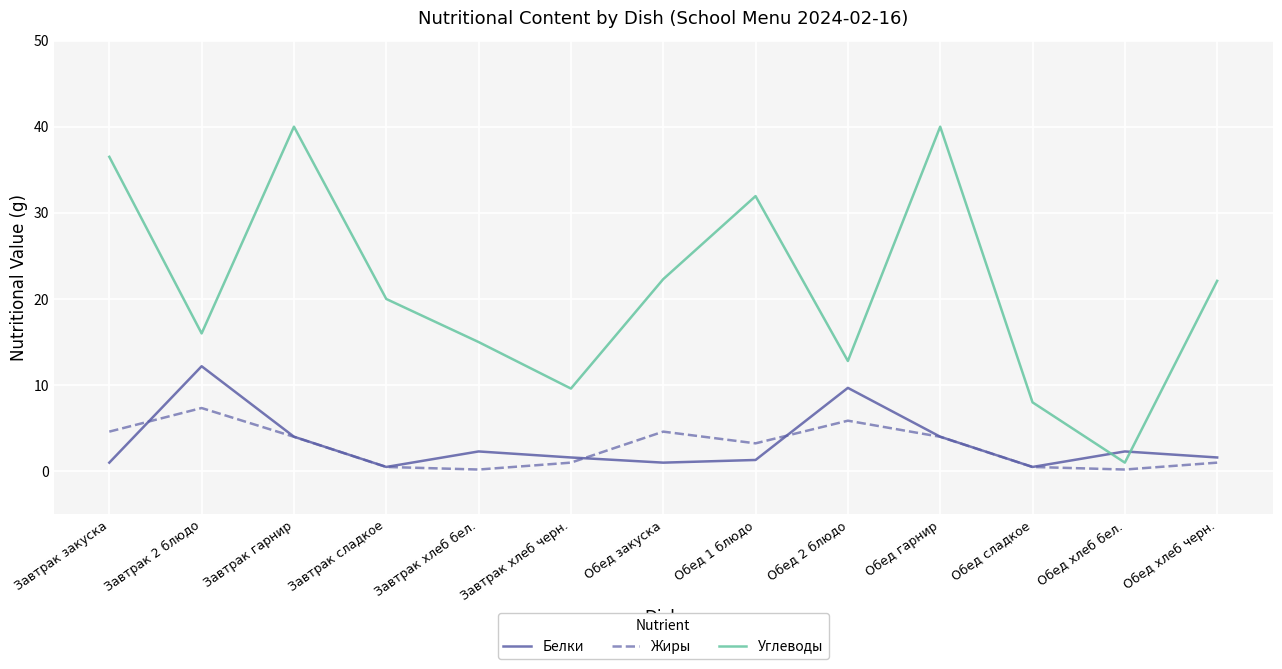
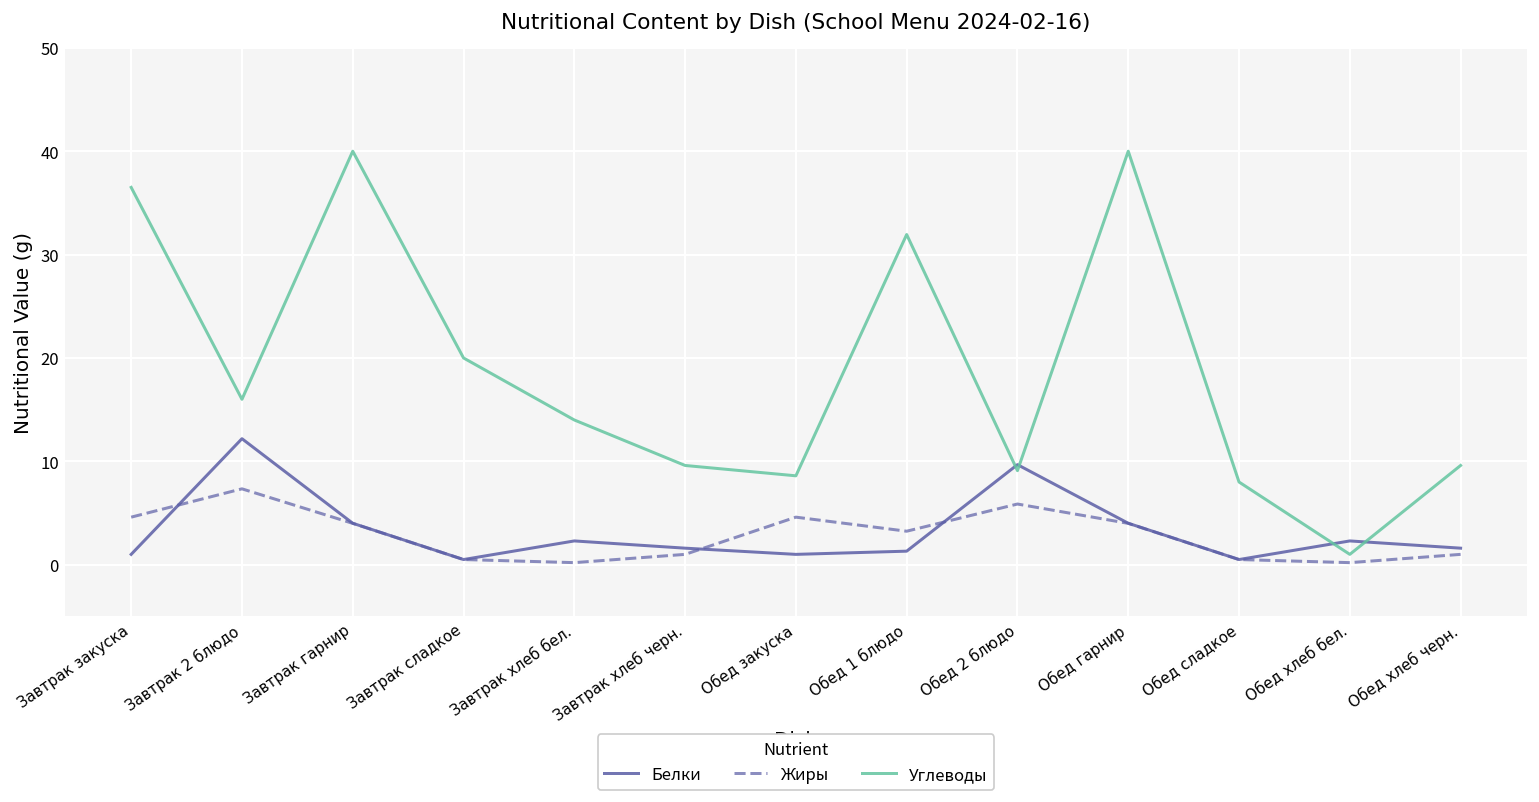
Углеводы, Завтрак хлеб бел.: 15 -> 14
Углеводы, Обед закуска: 22 -> 9
Углеводы, Обед 2 блюдо: 13 -> 9
Углеводы, Обед хлеб черн.: 22 -> 10
